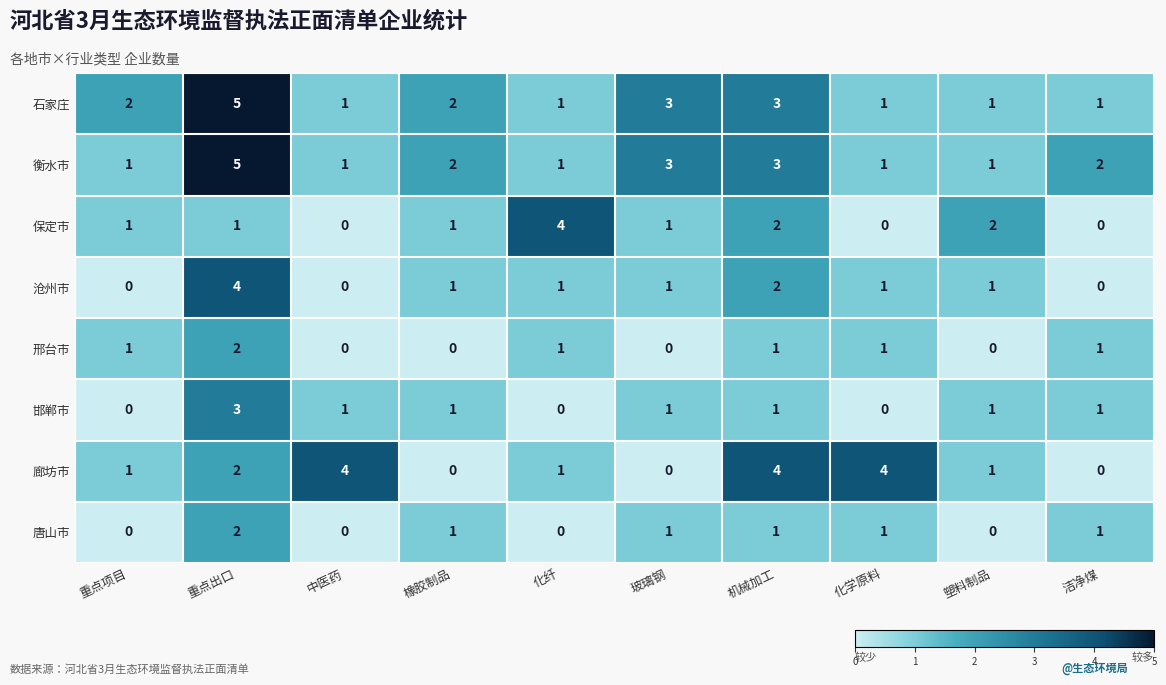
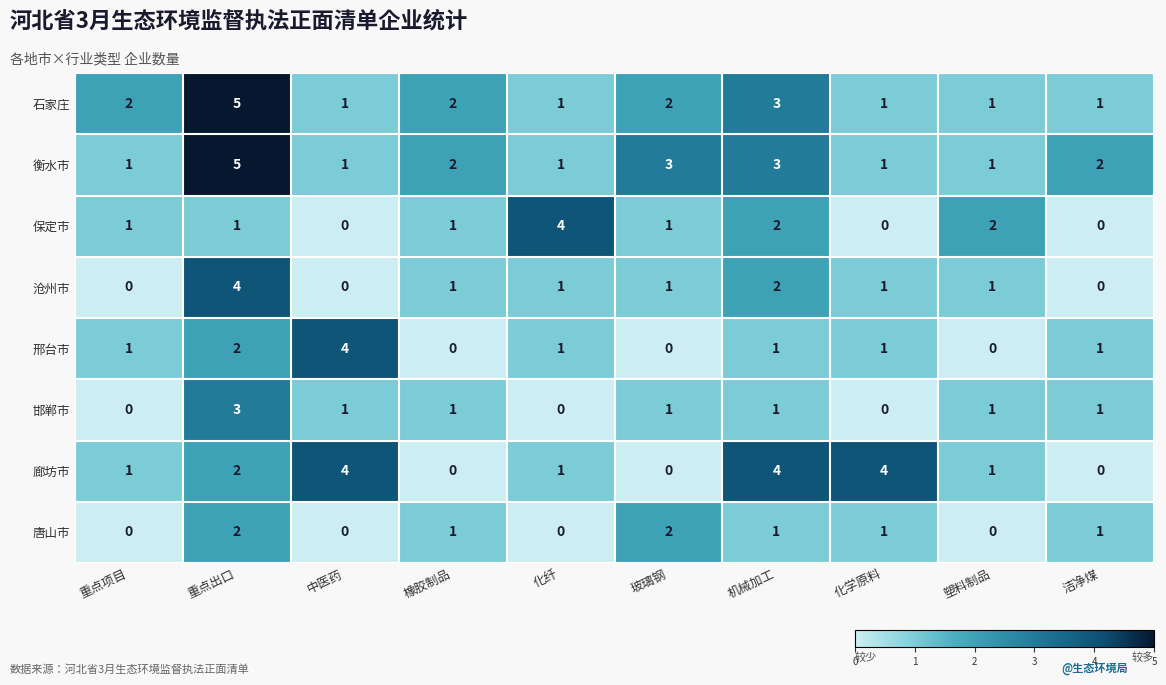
石家庄, 玻璃钢: 3 -> 2
邢台市, 中医药: 0 -> 4
唐山市, 玻璃钢: 1 -> 2
